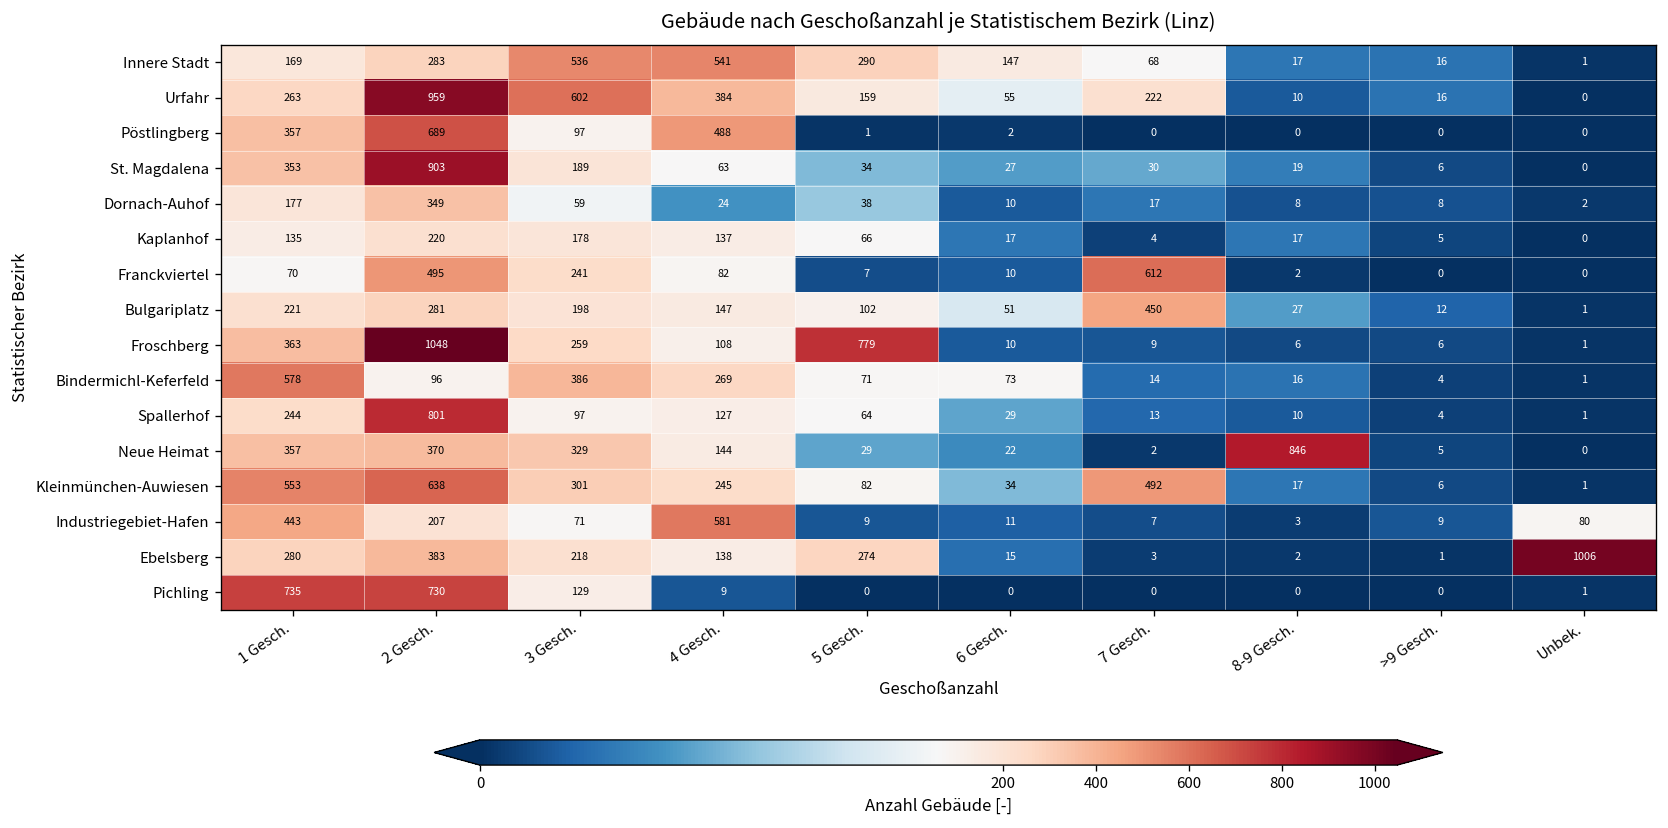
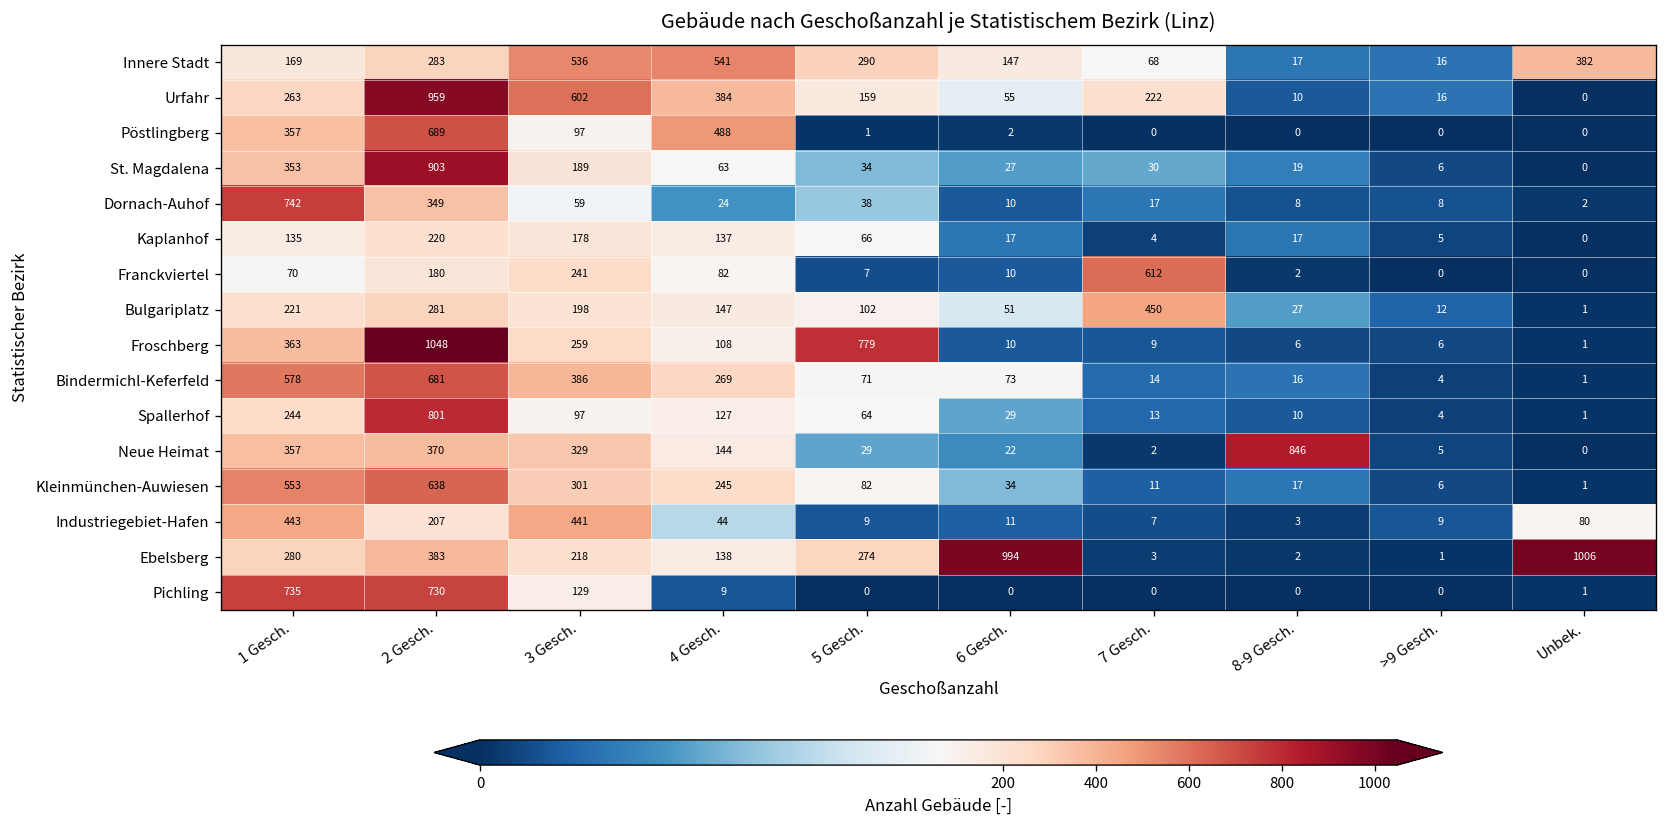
Innere Stadt, Unbek.: 1 -> 382
Dornach-Auhof, 1 Gesch.: 177 -> 742
Franckviertel, 2 Gesch.: 495 -> 180
Bindermichl-Keferfeld, 2 Gesch.: 96 -> 681
Kleinmünchen-Auwiesen, 7 Gesch.: 492 -> 11
Industriegebiet-Hafen, 3 Gesch.: 71 -> 441
Industriegebiet-Hafen, 4 Gesch.: 581 -> 44
Ebelsberg, 6 Gesch.: 15 -> 994
